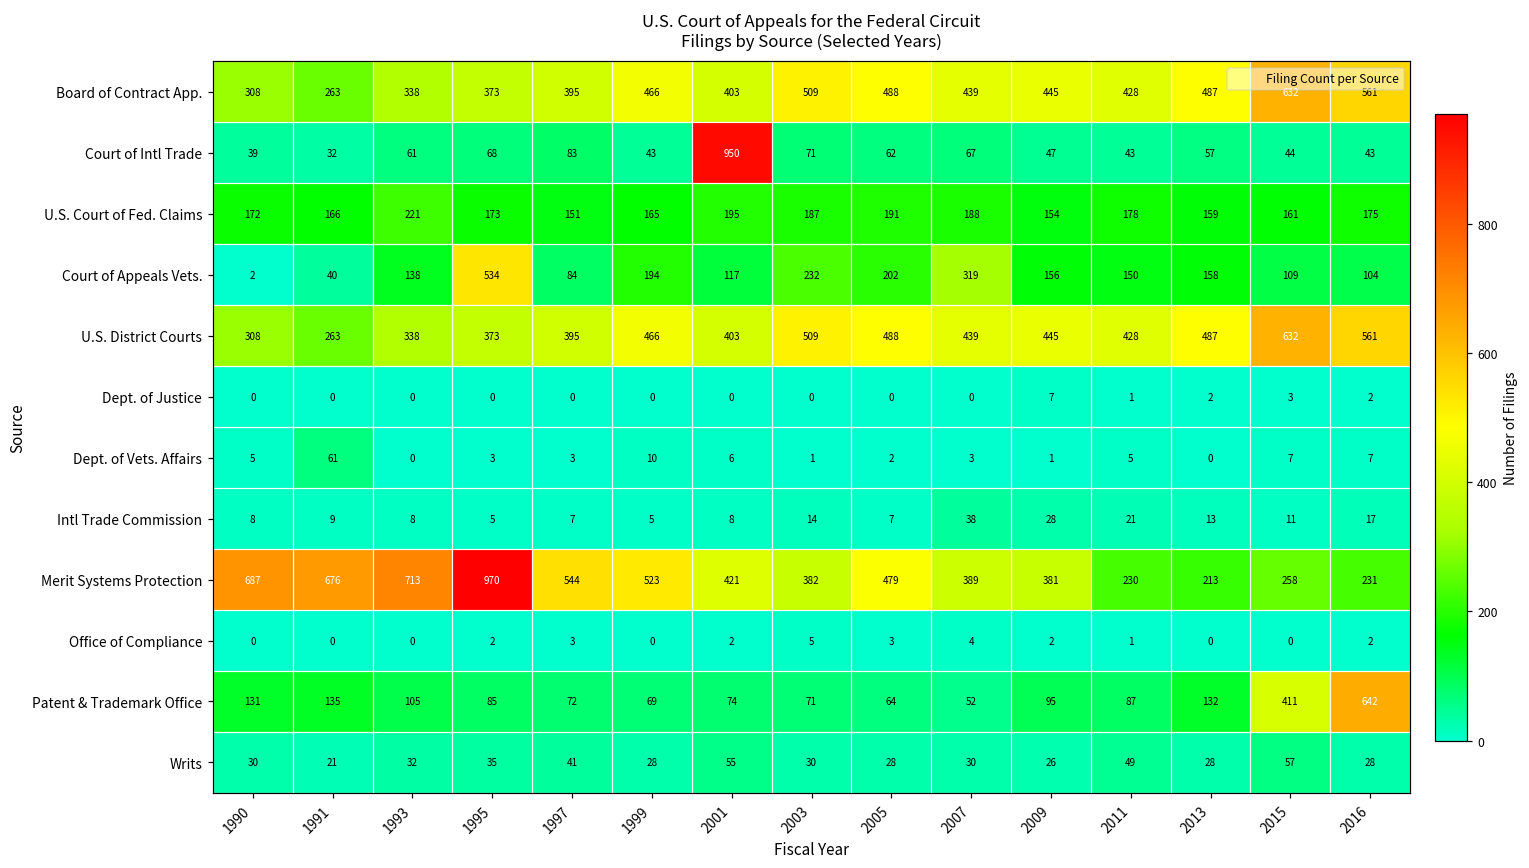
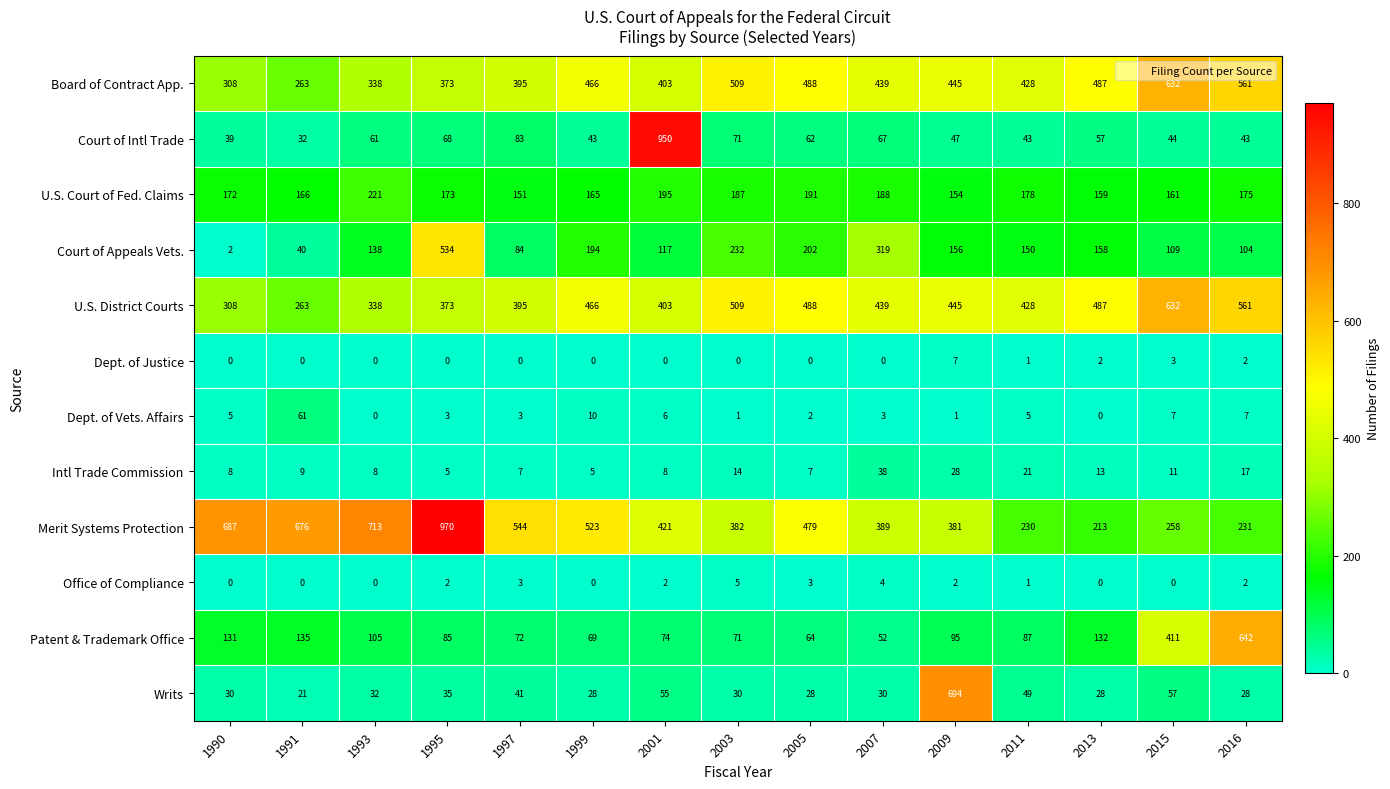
Writs, 2009: 26 -> 694
